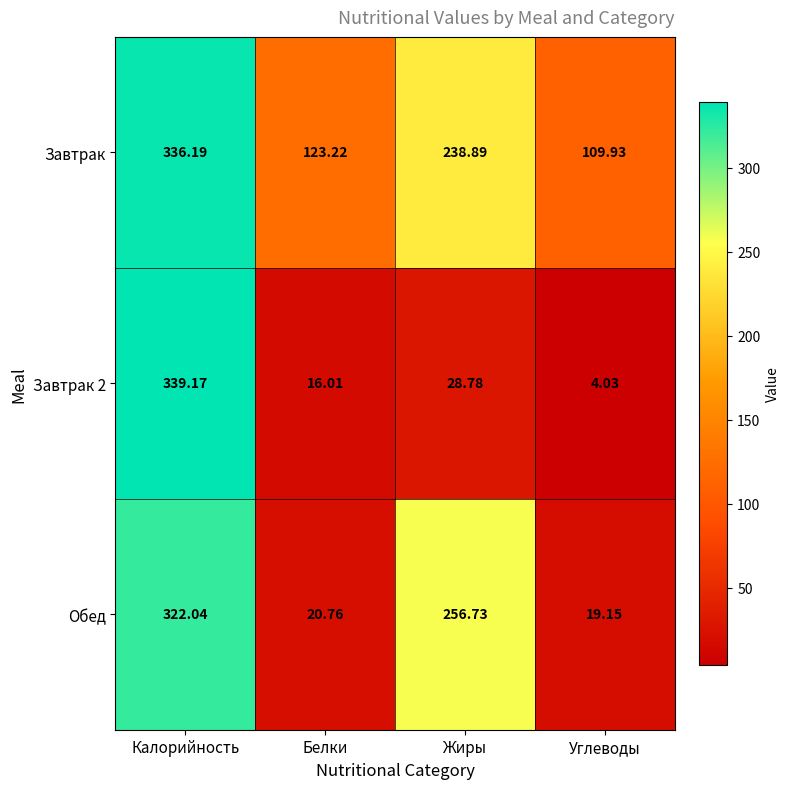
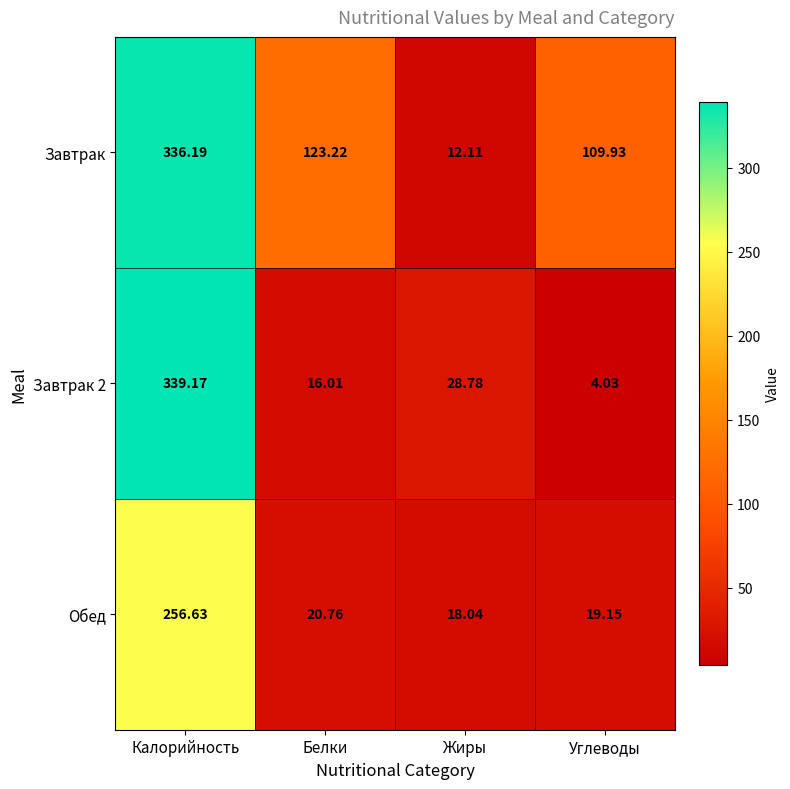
Завтрак, Жиры: 238.89 -> 12.11
Обед, Калорийность: 322.04 -> 256.63
Обед, Жиры: 256.73 -> 18.04
